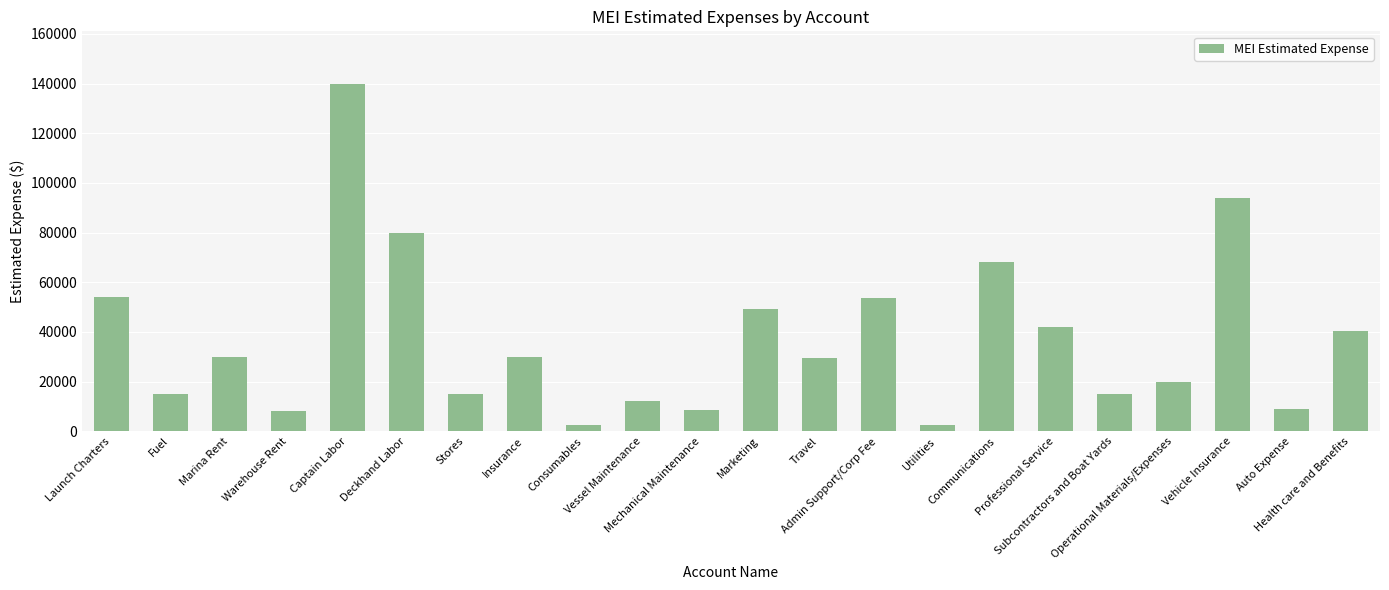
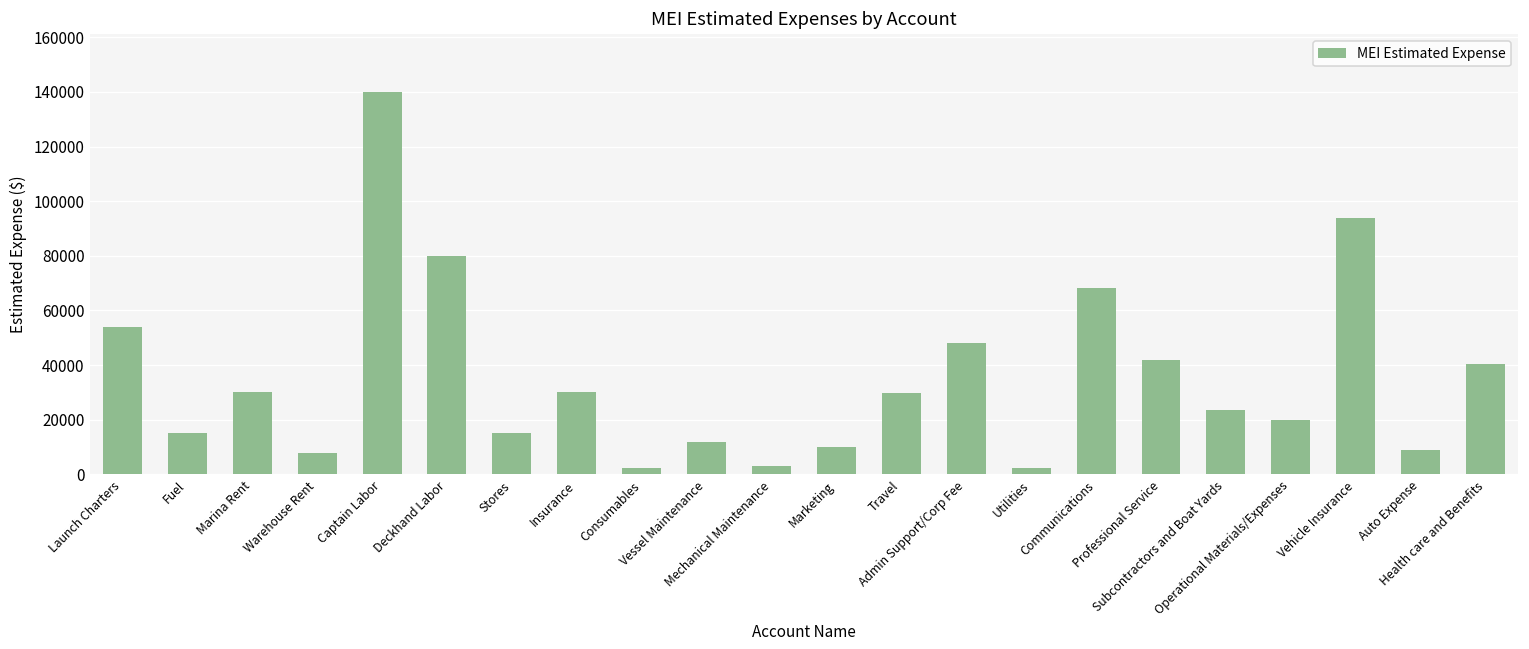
Mechanical Maintenance: 9000 -> 3000
Marketing: 49000 -> 10000
Admin Support/Corp Fee: 54000 -> 48000
Subcontractors and Boat Yards: 15000 -> 24000
